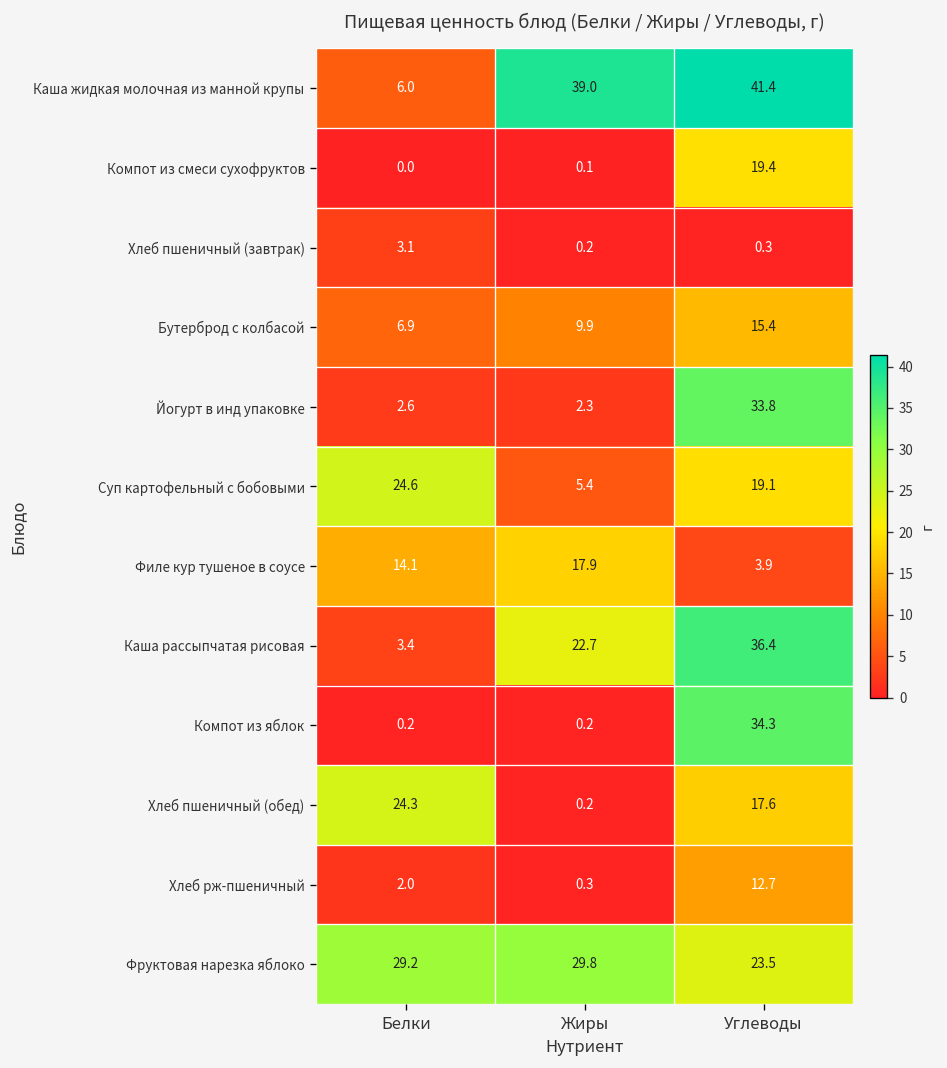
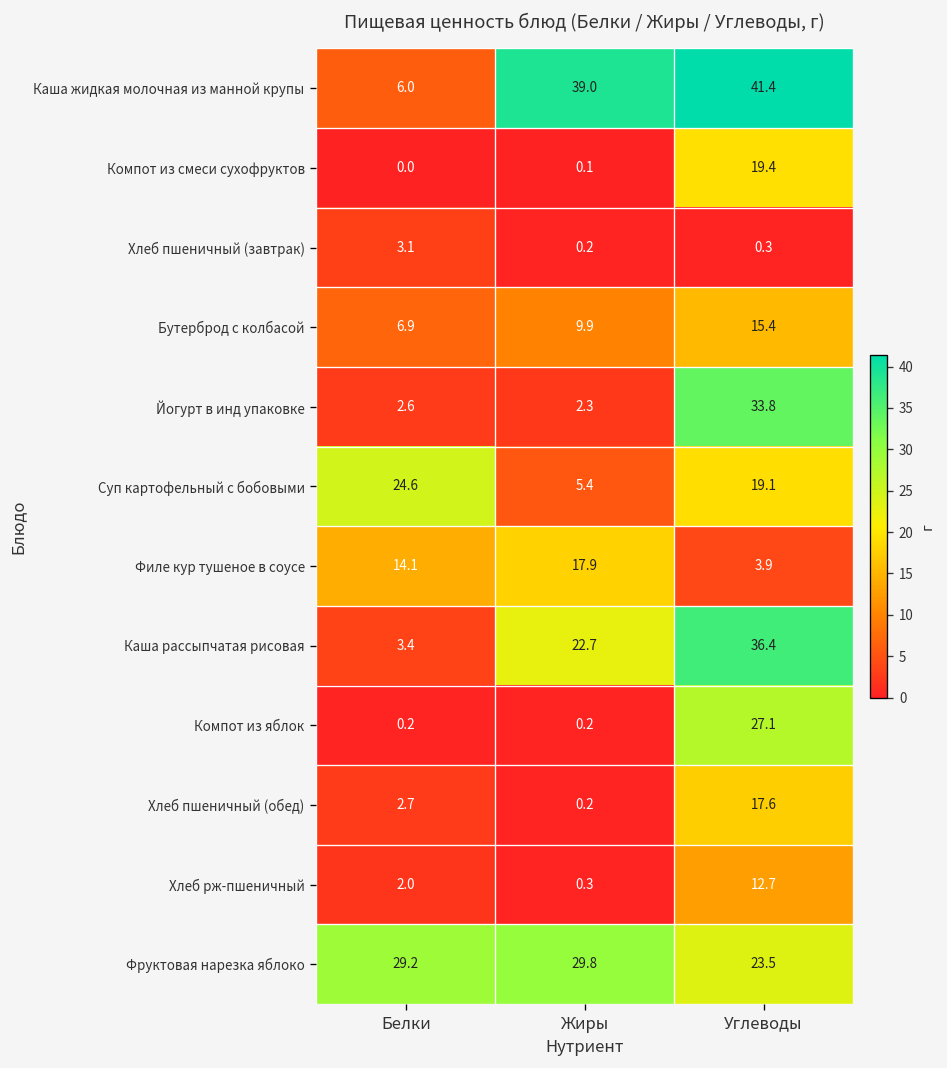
Компот из яблок, Углеводы: 34.3 -> 27.1
Хлеб пшеничный (обед), Белки: 24.3 -> 2.7
